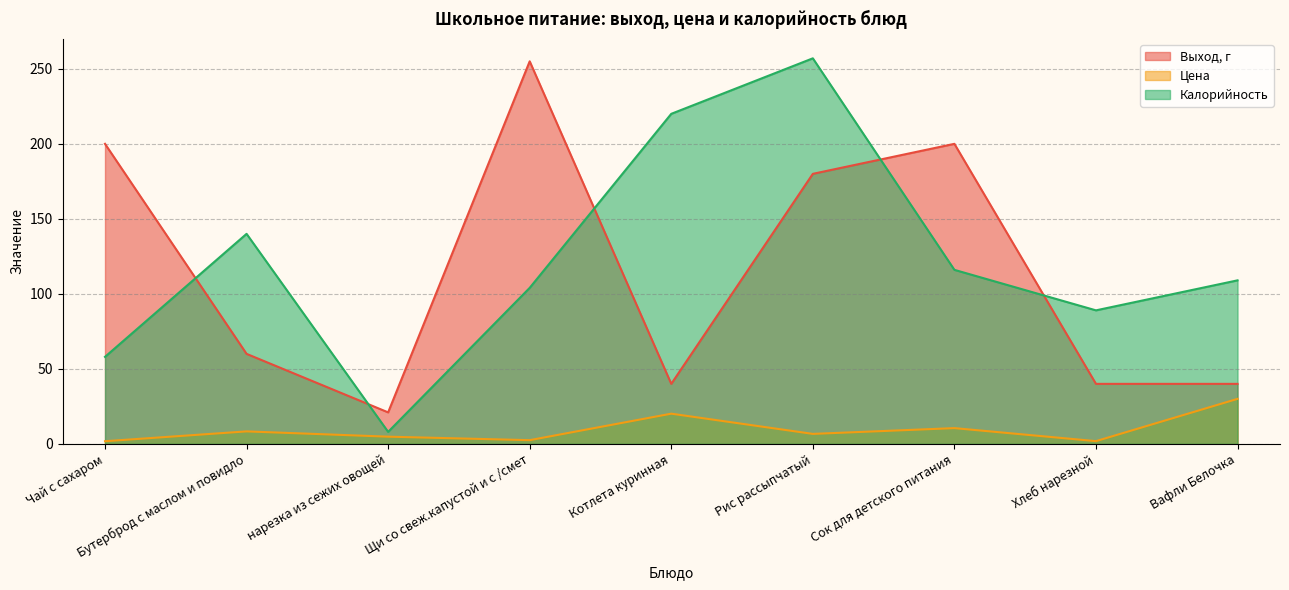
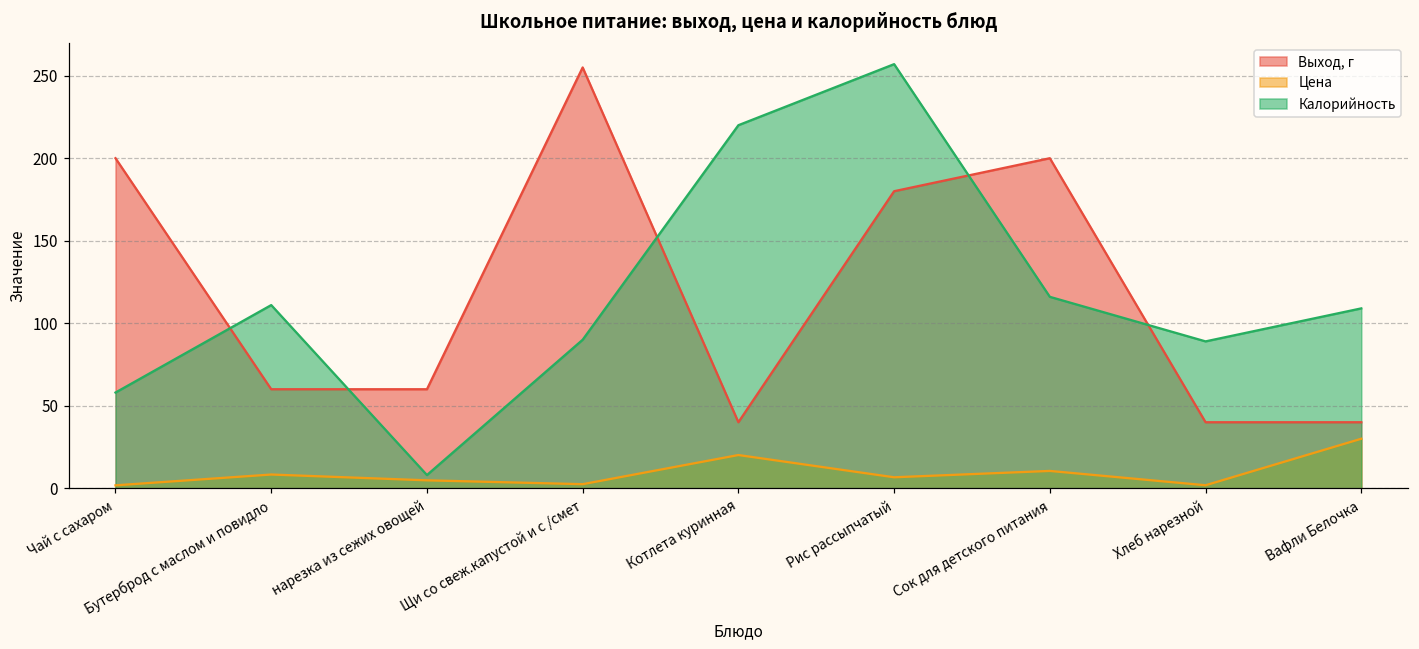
Калорийность, Бутерброд с маслом и повидло: 140 -> 111
Выход, г, нарезка из сежих овощей: 21 -> 60
Калорийность, Щи со свеж.капустой и с /смет: 104 -> 90
